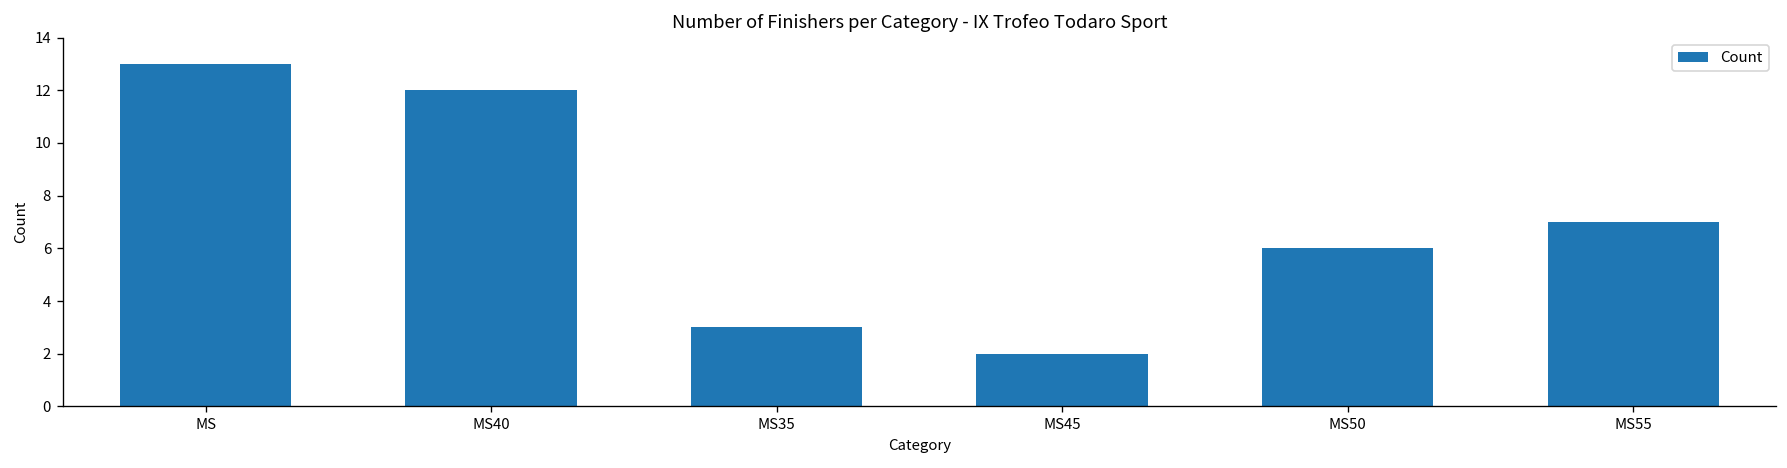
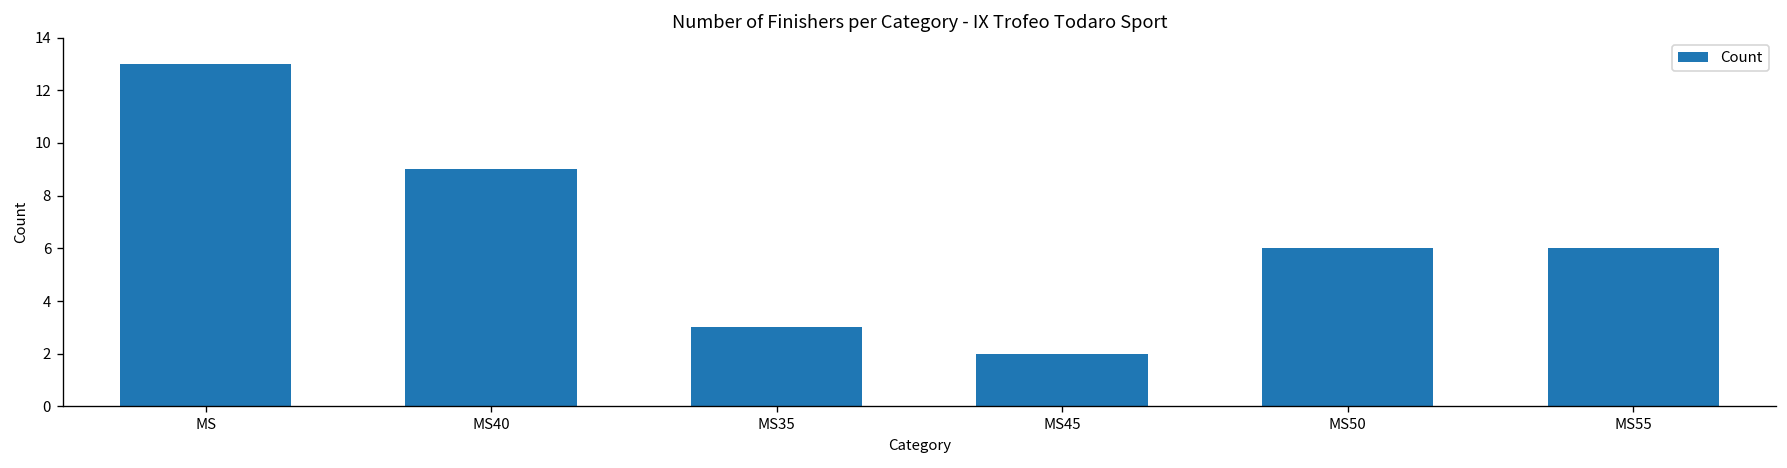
MS40: 12 -> 9
MS55: 7 -> 6
